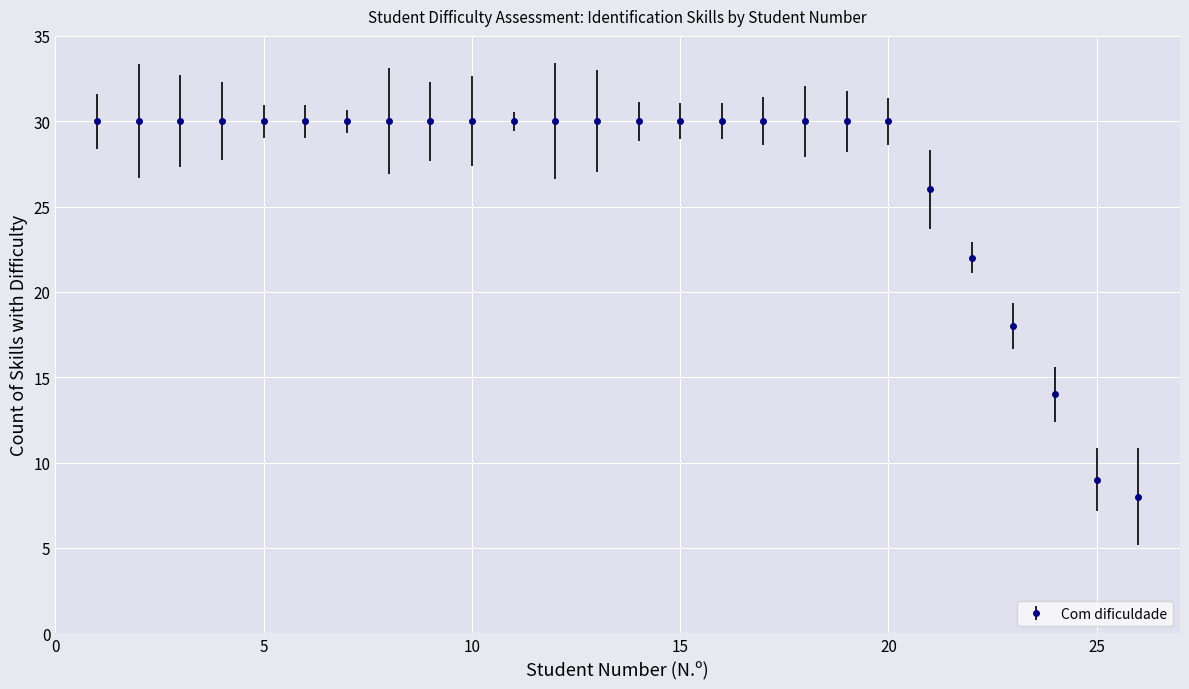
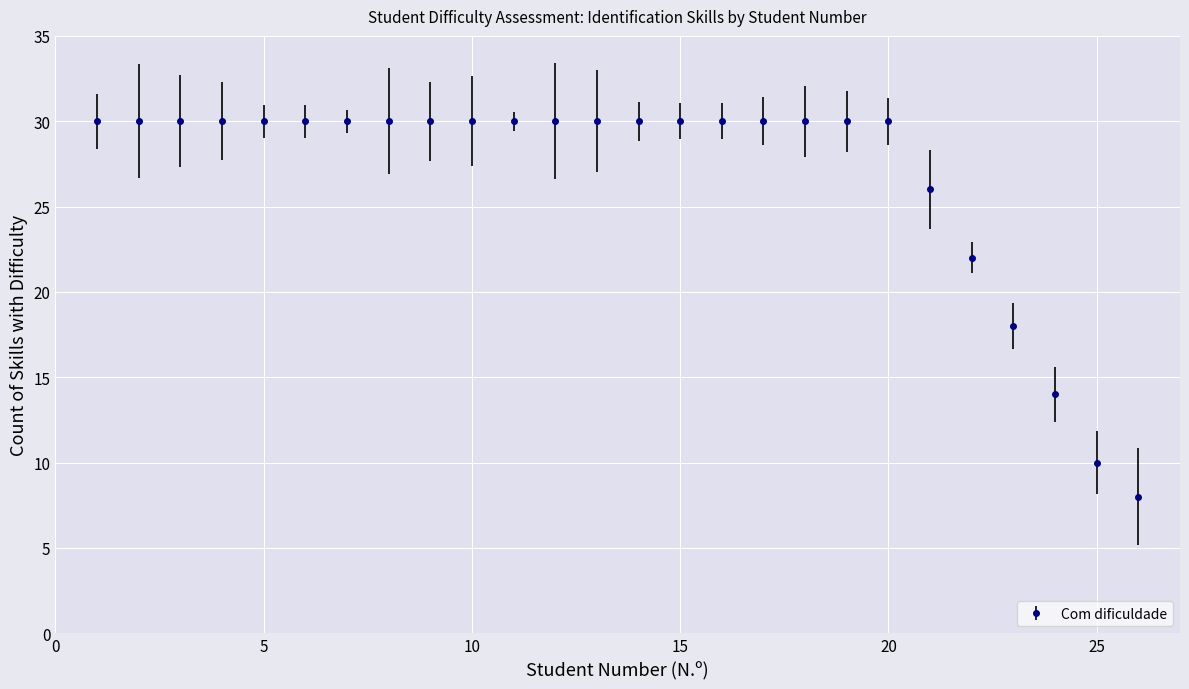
25: 9 -> 10
